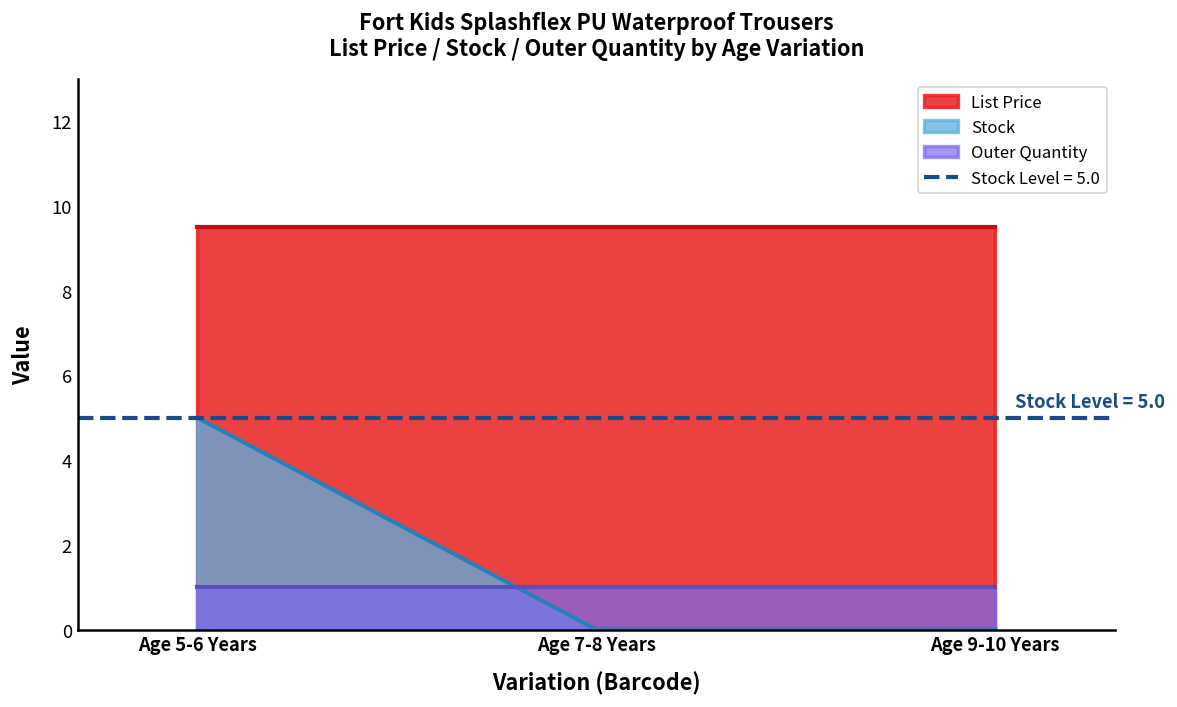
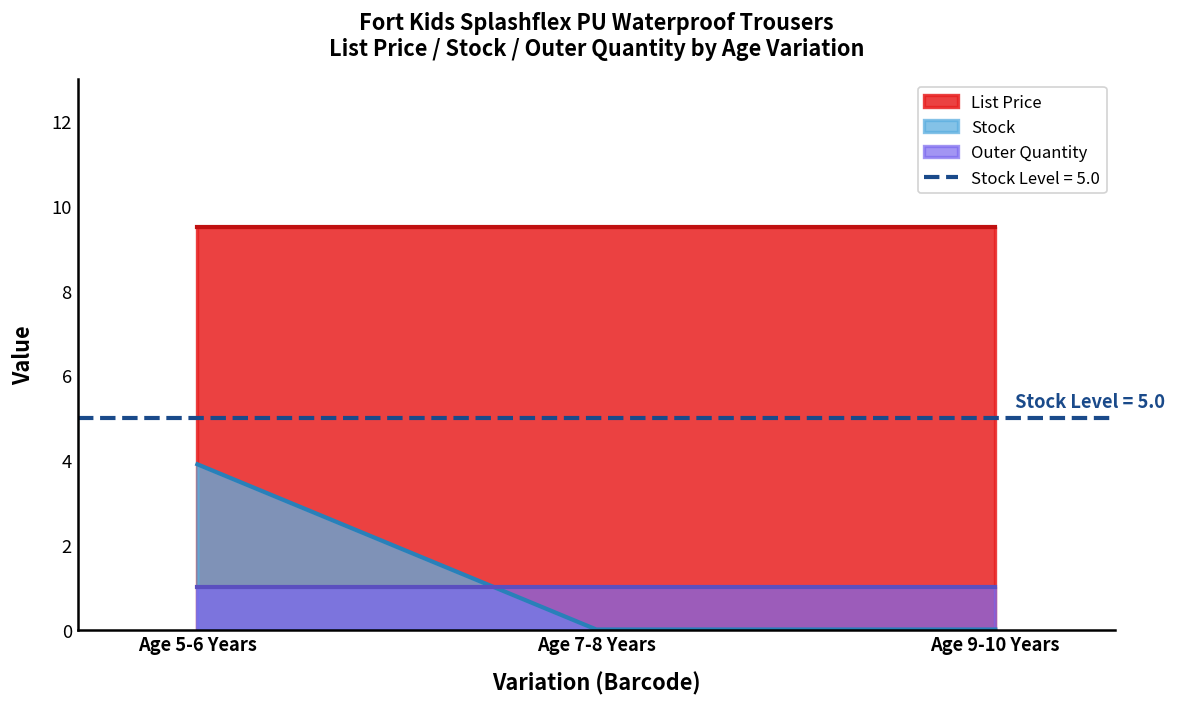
Stock, Age 5-6 Years: 5.0 -> 3.9
